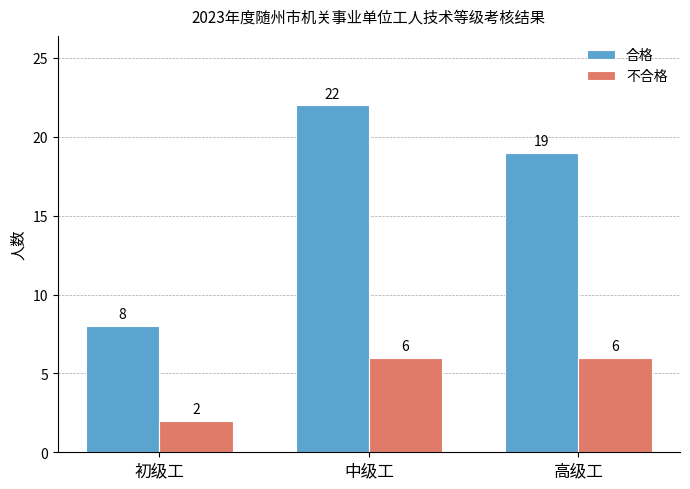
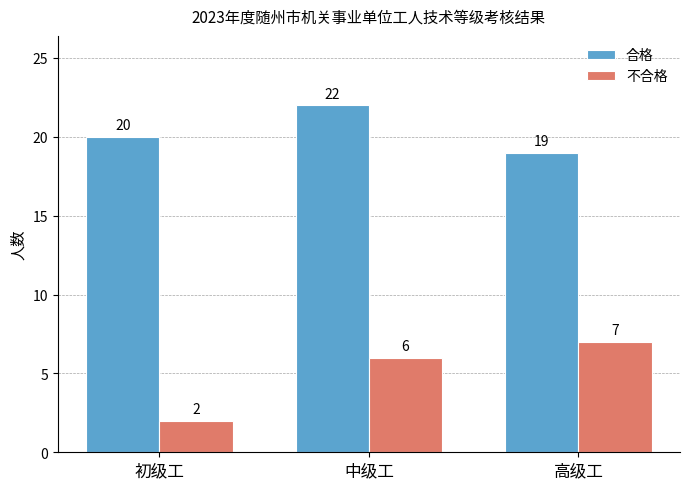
合格, 初级工: 8 -> 20
不合格, 高级工: 6 -> 7
